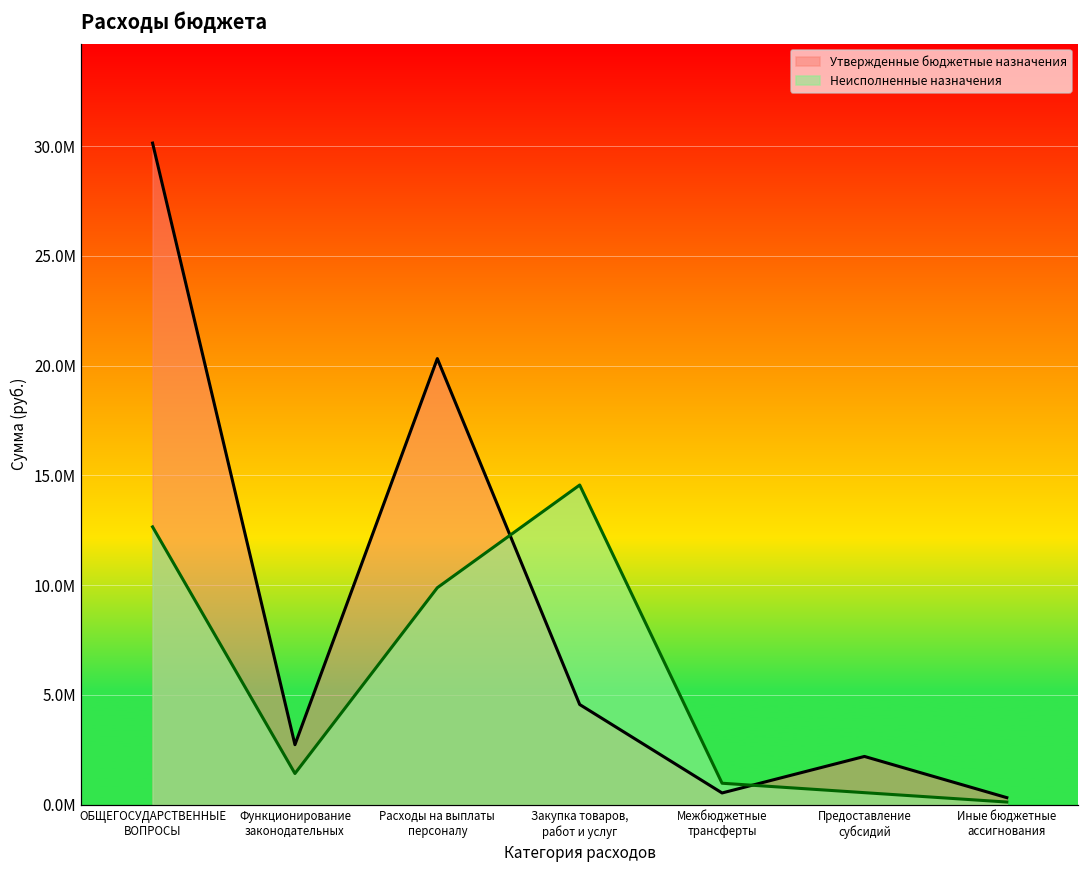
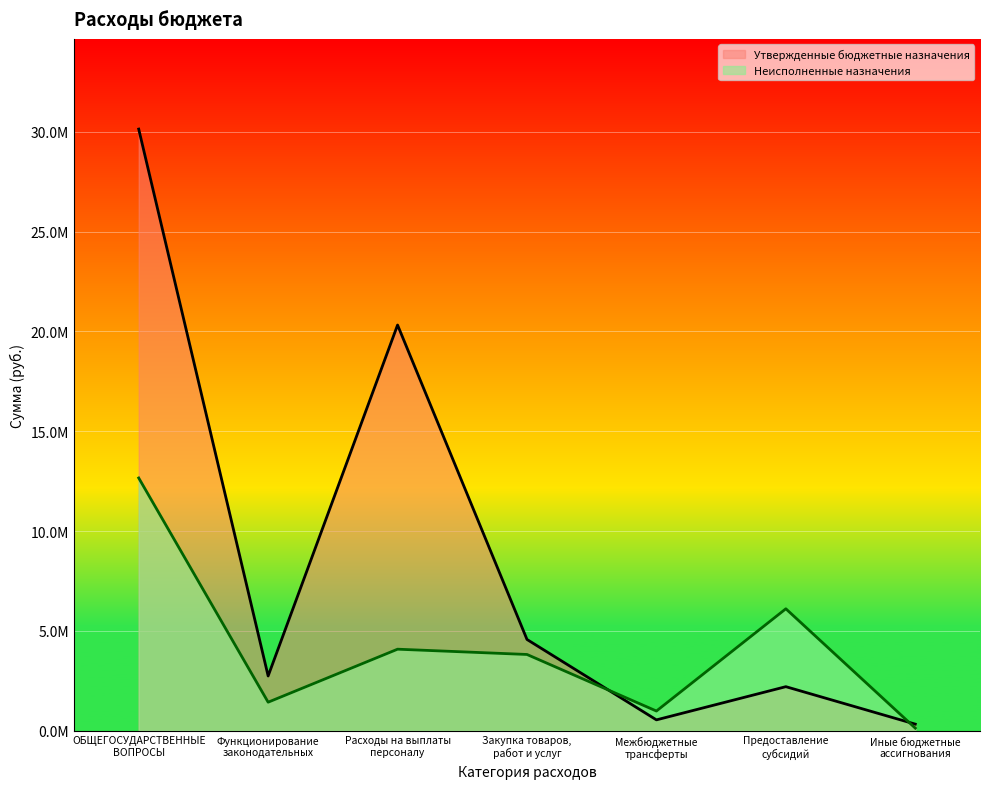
Неисполненные назначения, Расходы на выплаты персоналу: 9900000 -> 4100000
Неисполненные назначения, Закупка товаров, работ и услуг: 14600000 -> 3800000
Неисполненные назначения, Предоставление субсидий: 600000 -> 6100000
